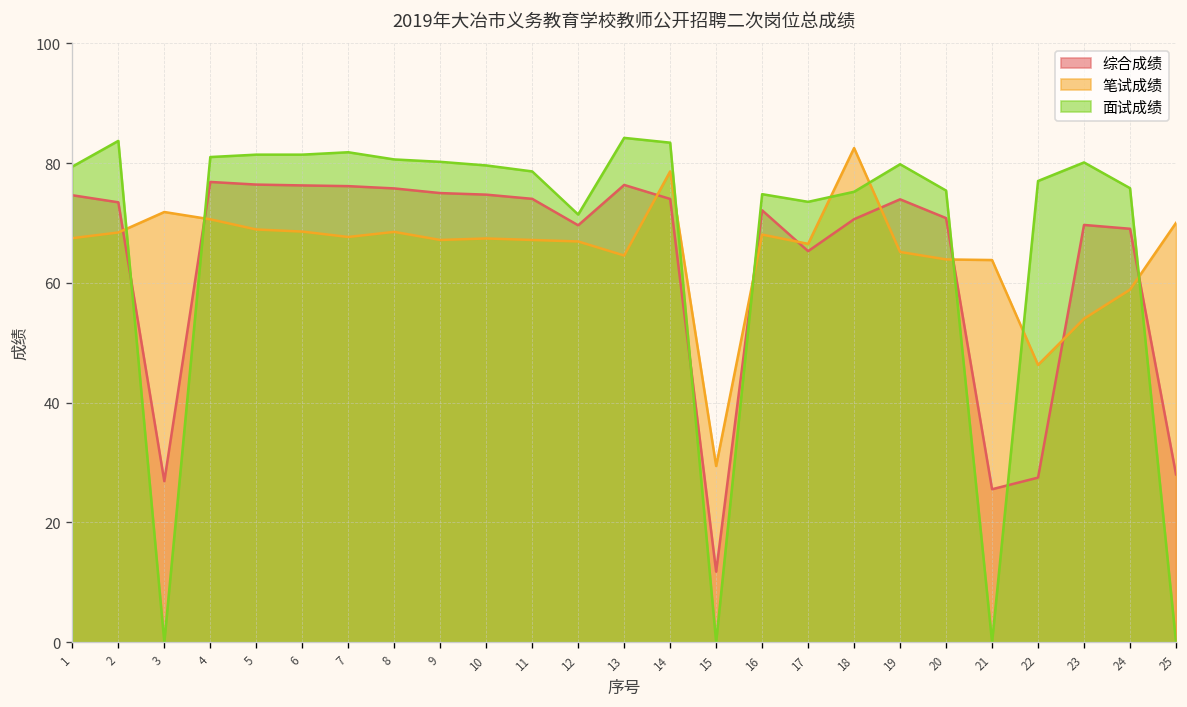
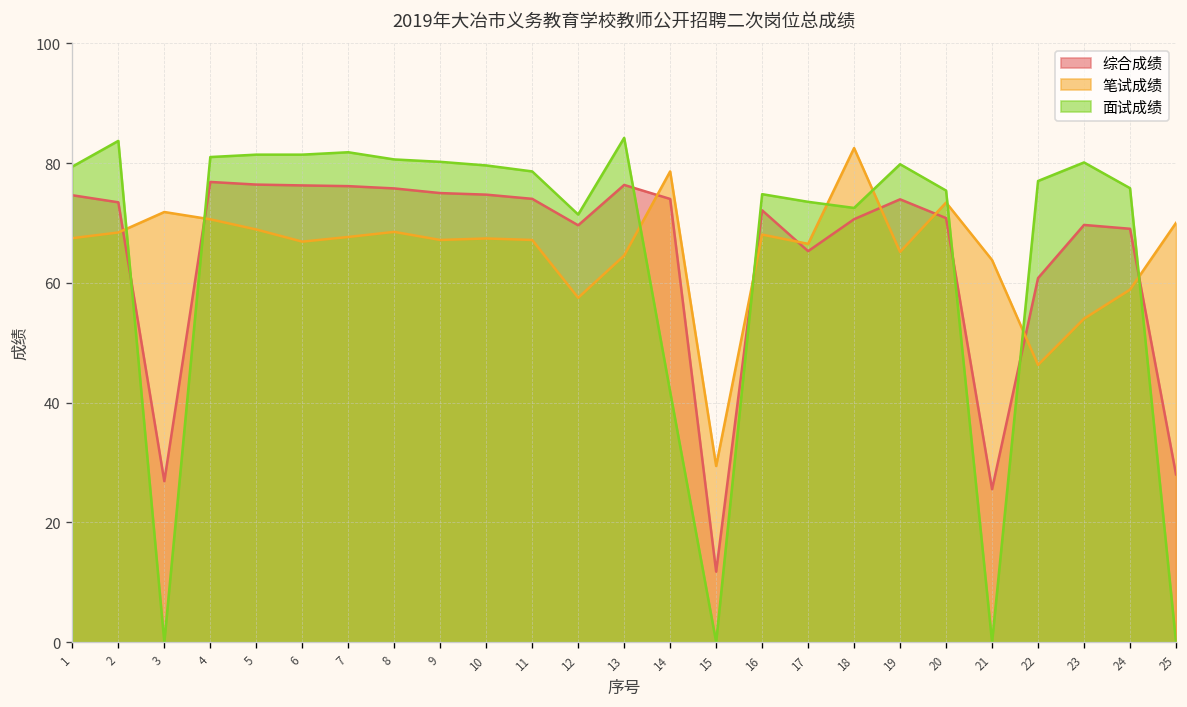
笔试成绩, 6: 69 -> 67
笔试成绩, 12: 67 -> 58
面试成绩, 14: 83 -> 42
面试成绩, 18: 75 -> 73
笔试成绩, 20: 64 -> 73
综合成绩, 22: 27 -> 61
